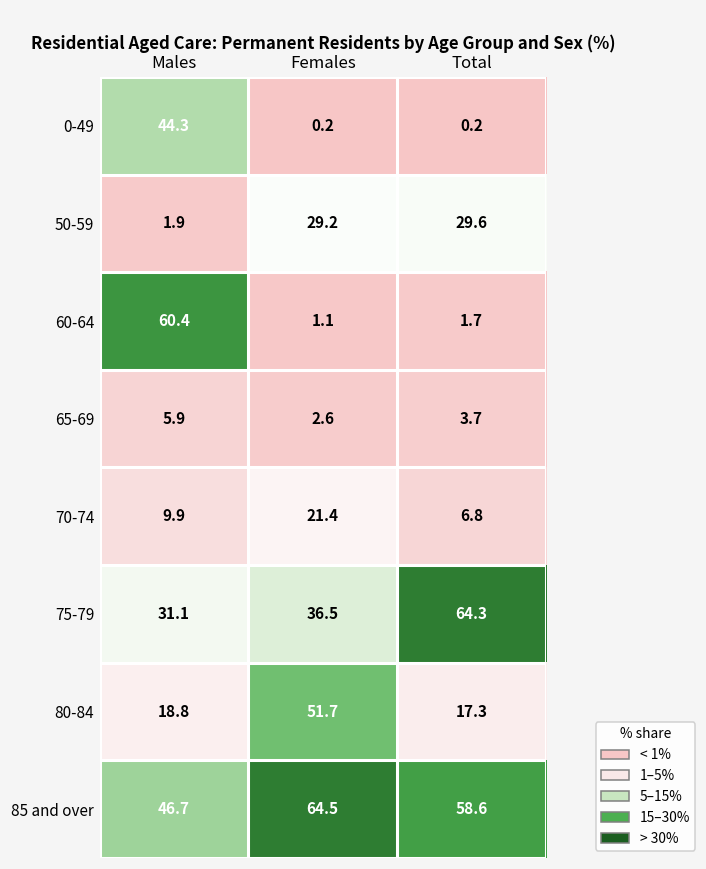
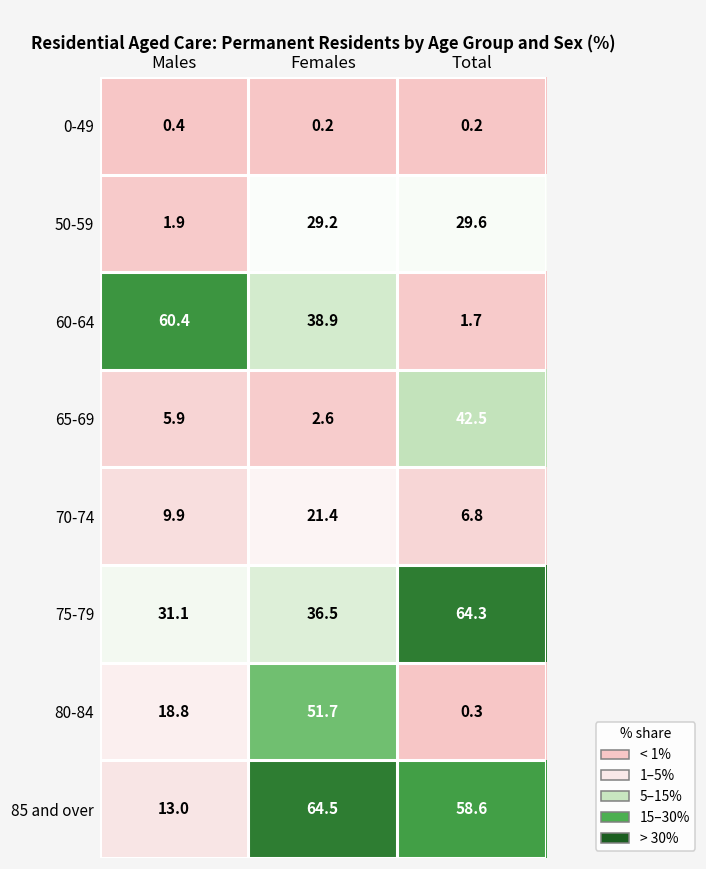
0-49, Males: 44.3 -> 0.4
60-64, Females: 1.1 -> 38.9
65-69, Total: 3.7 -> 42.5
80-84, Total: 17.3 -> 0.3
85 and over, Males: 46.7 -> 13.0
